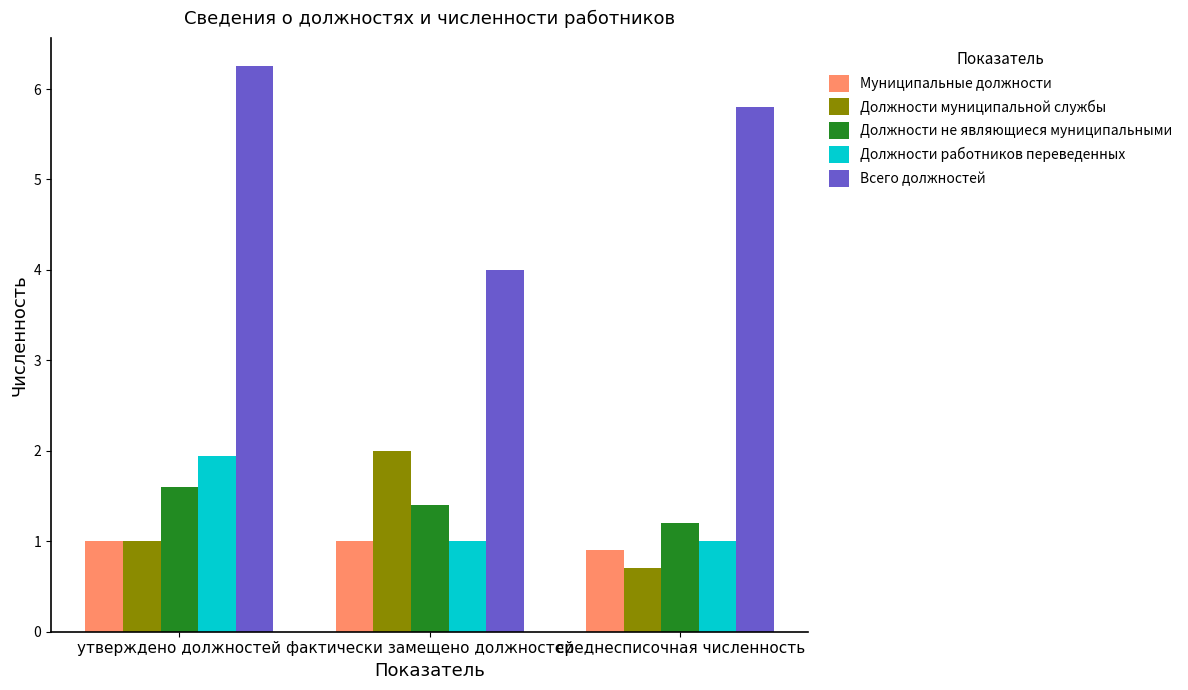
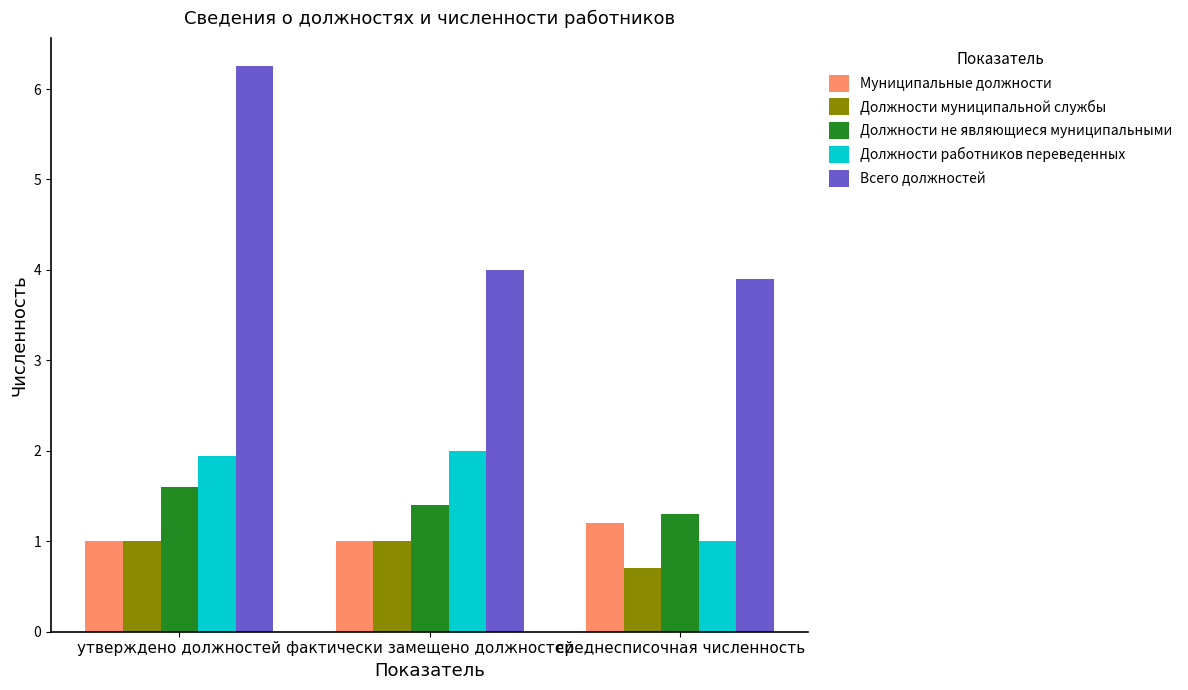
Должности муниципальной службы, фактически замещено должностей: 2 -> 1
Должности работников переведенных, фактически замещено должностей: 1 -> 2
Муниципальные должности, среднесписочная численность: 0.9 -> 1.2
Должности не являющиеся муниципальными, среднесписочная численность: 1.2 -> 1.3
Всего должностей, среднесписочная численность: 5.8 -> 3.9
